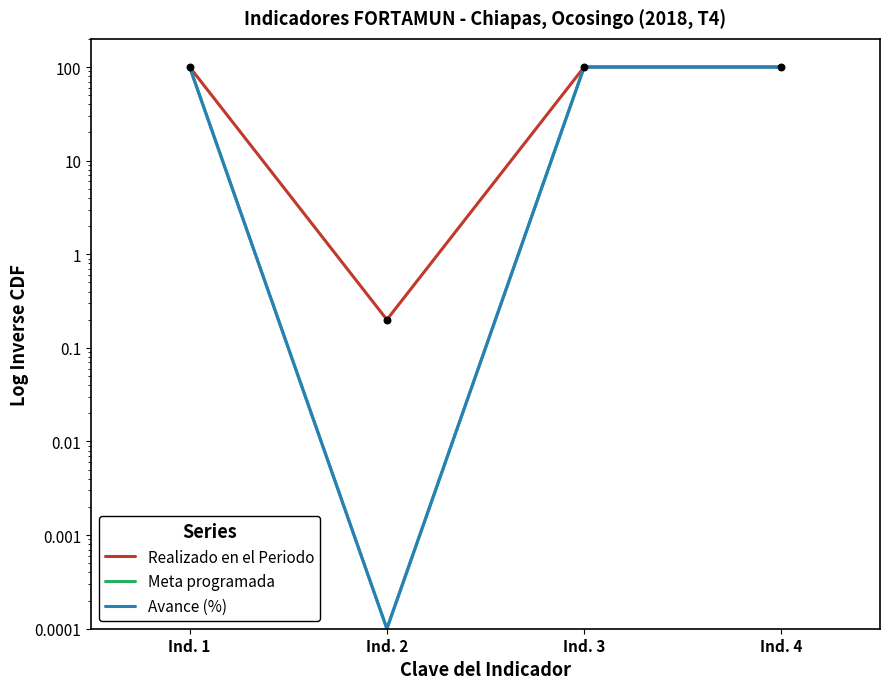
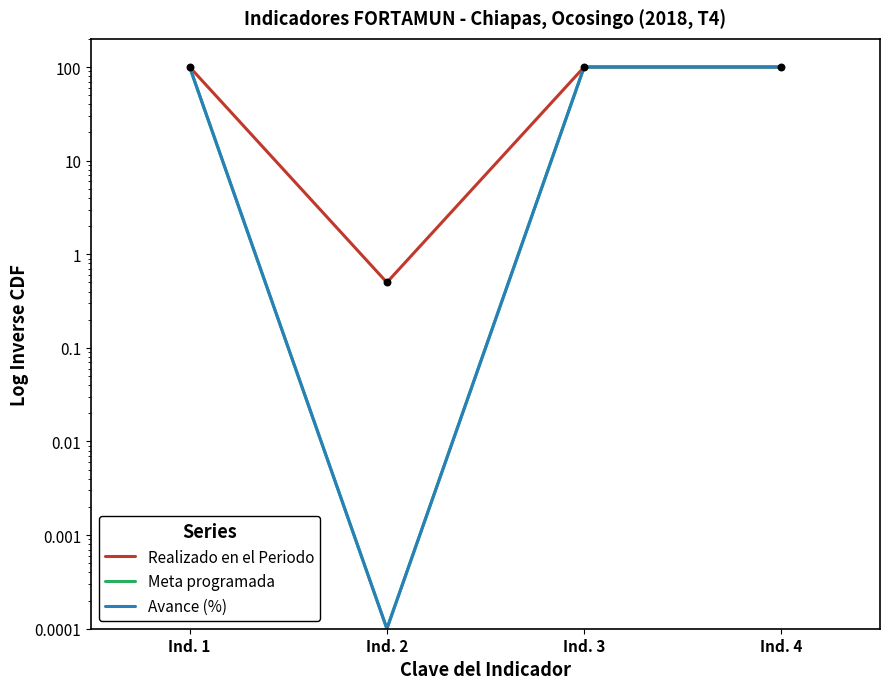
Realizado en el Periodo, Ind. 2: 0.2 -> 0.5
